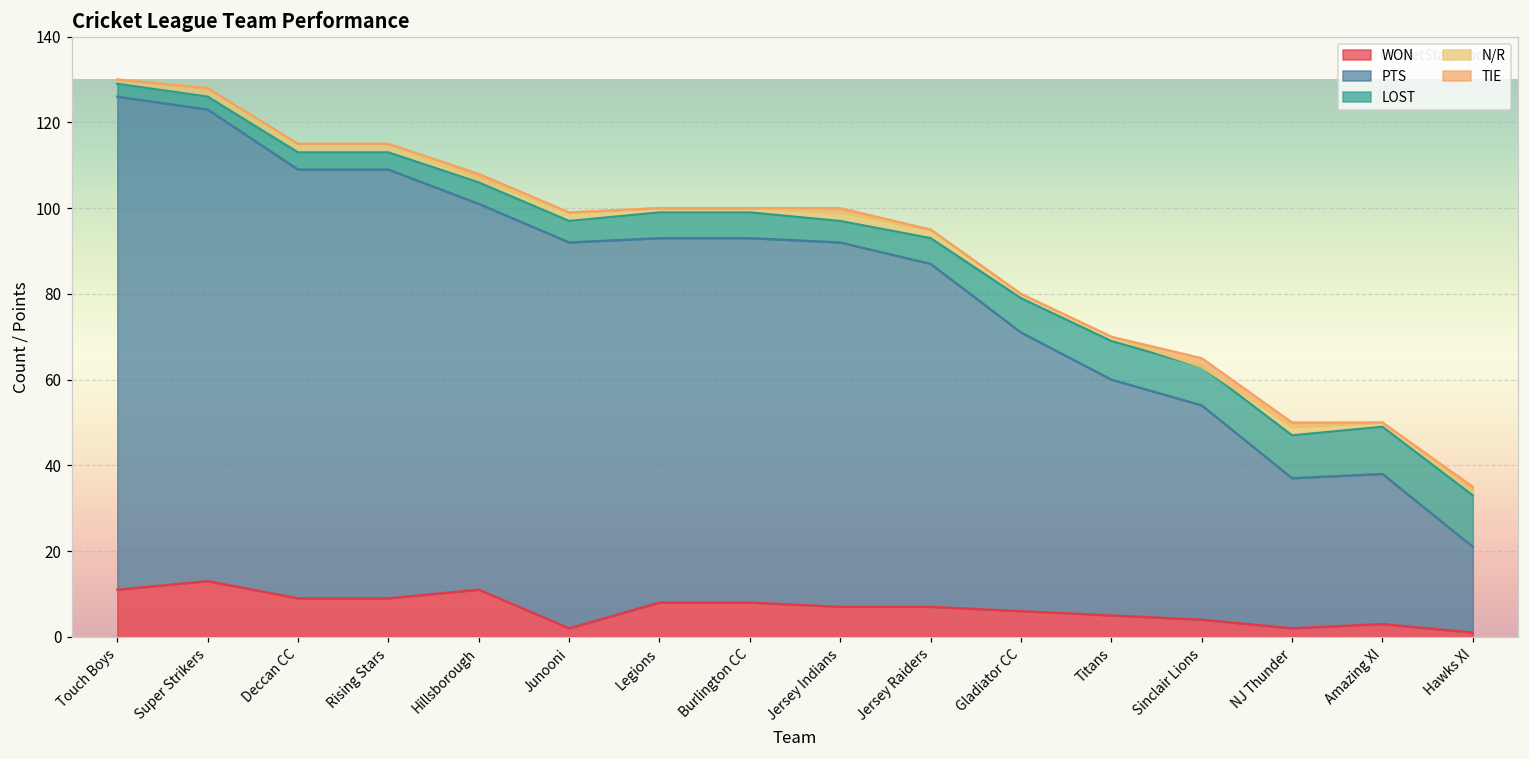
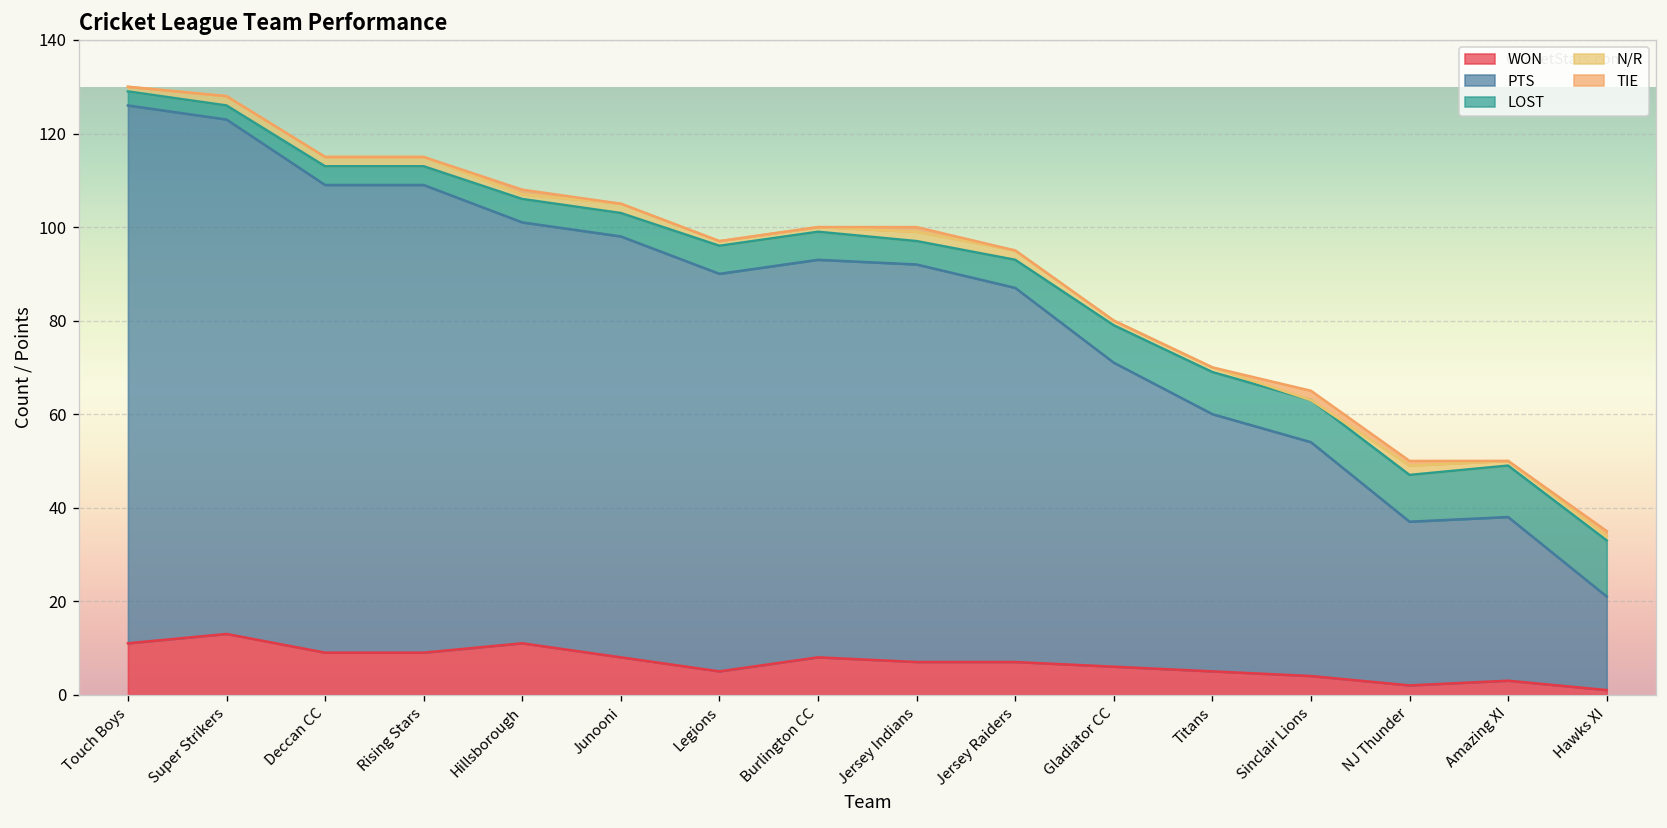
WON, Junooni: 2 -> 8
WON, Legions: 8 -> 5
